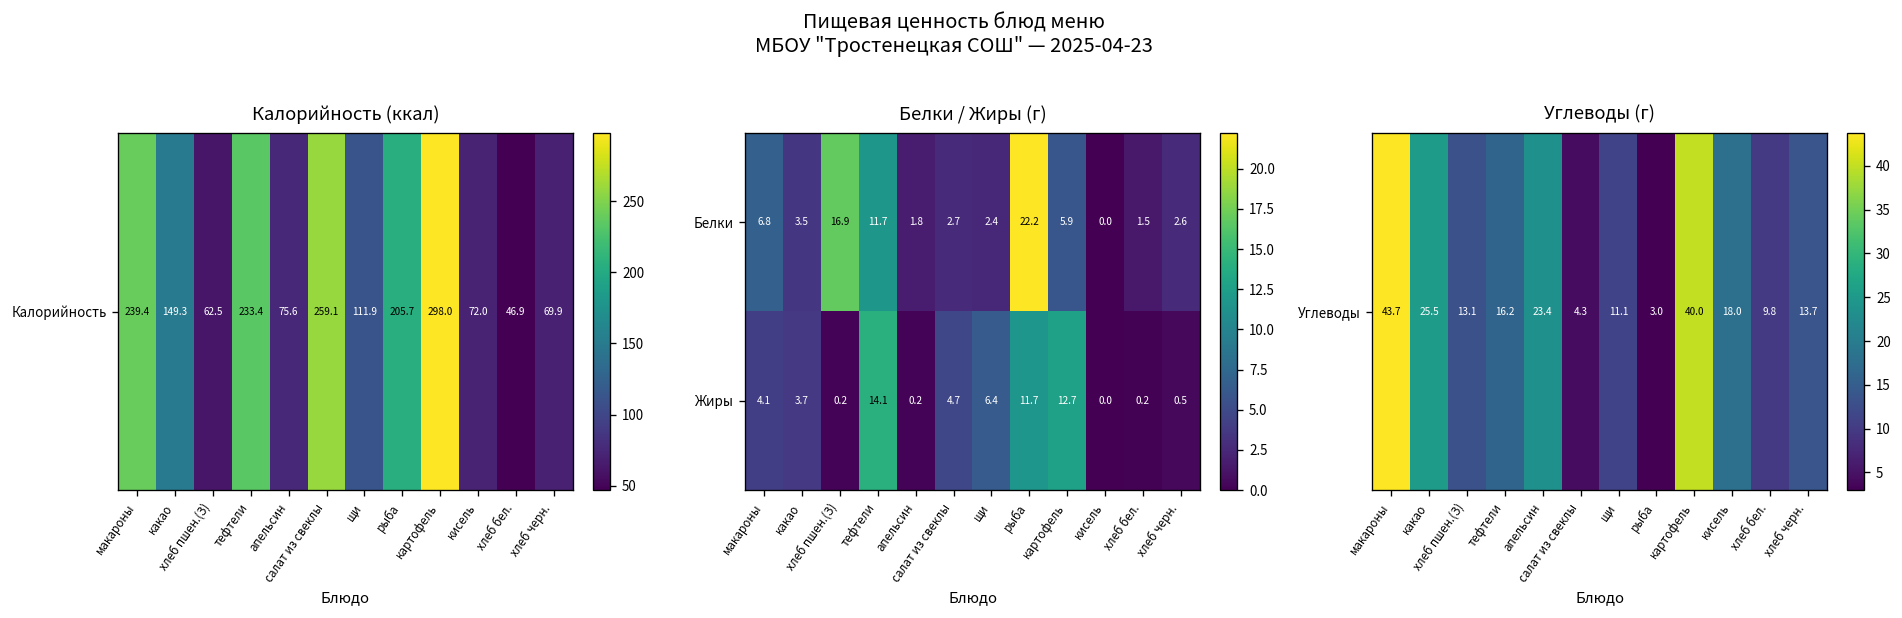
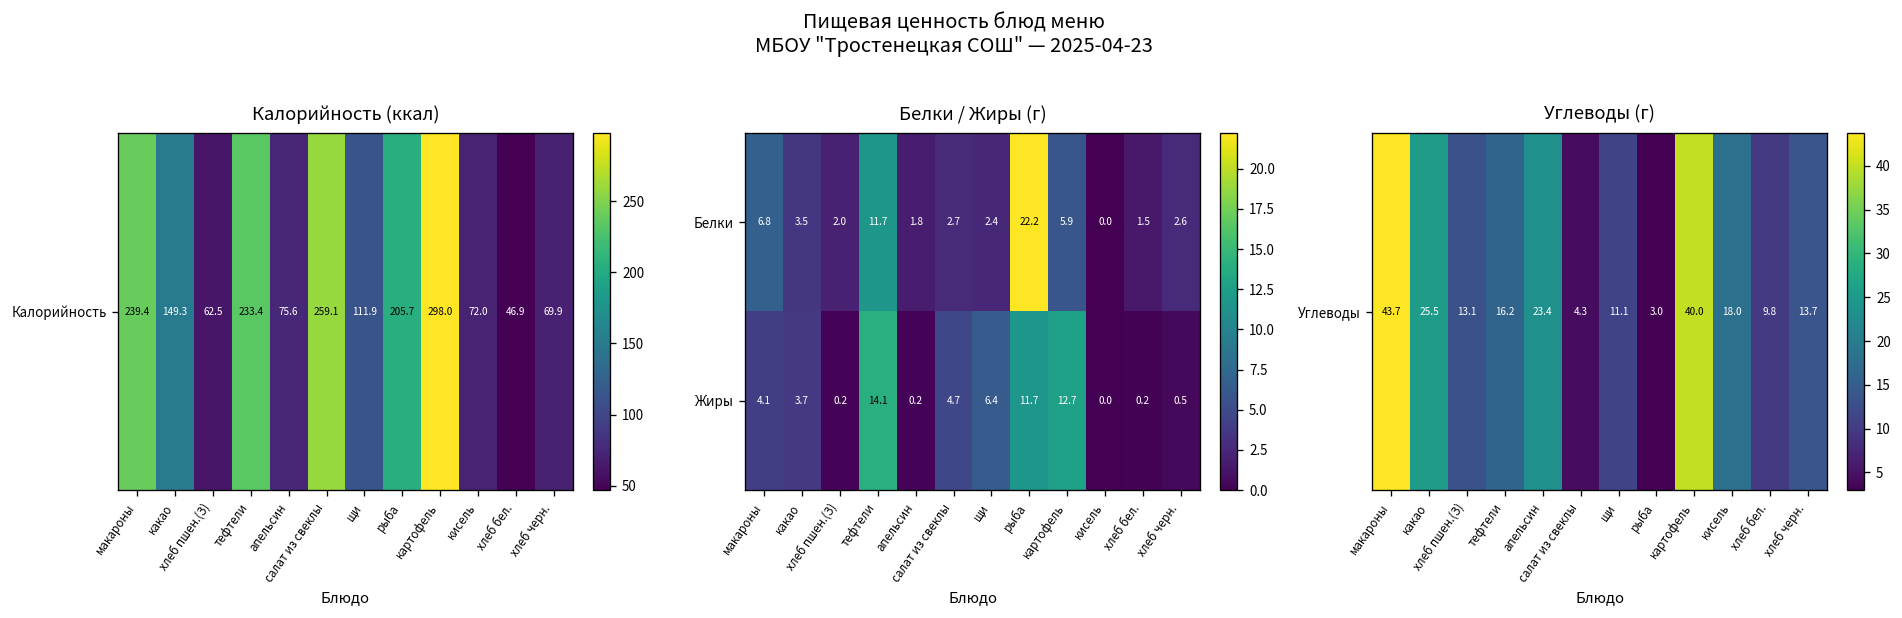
Белки / Жиры (г), Белки, хлеб пшен.(З): 16.9 -> 2.0
